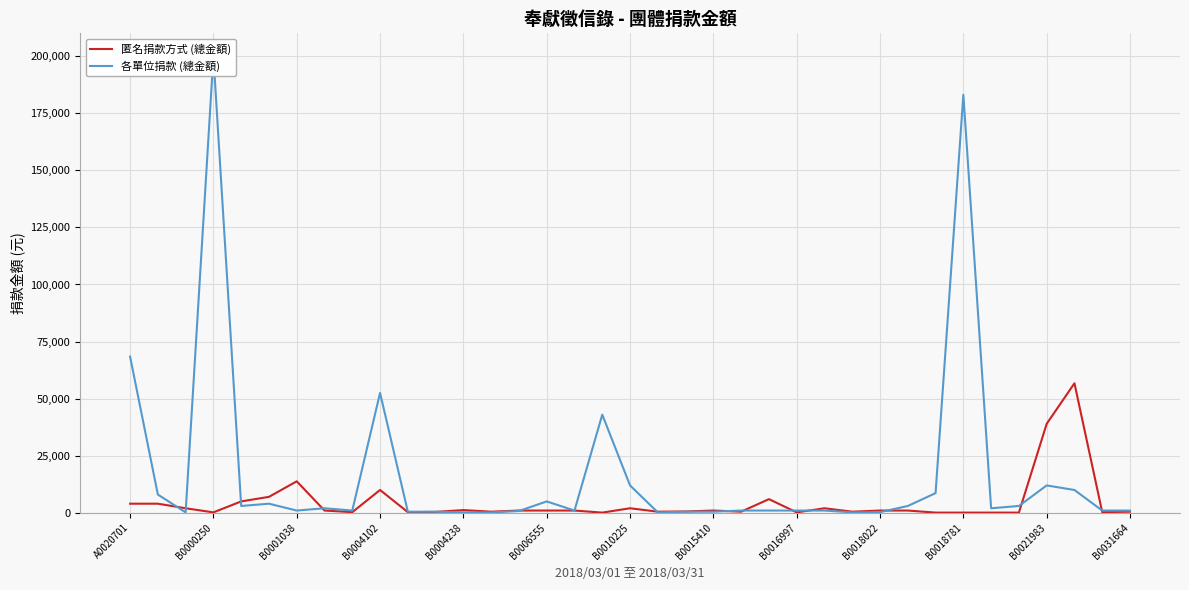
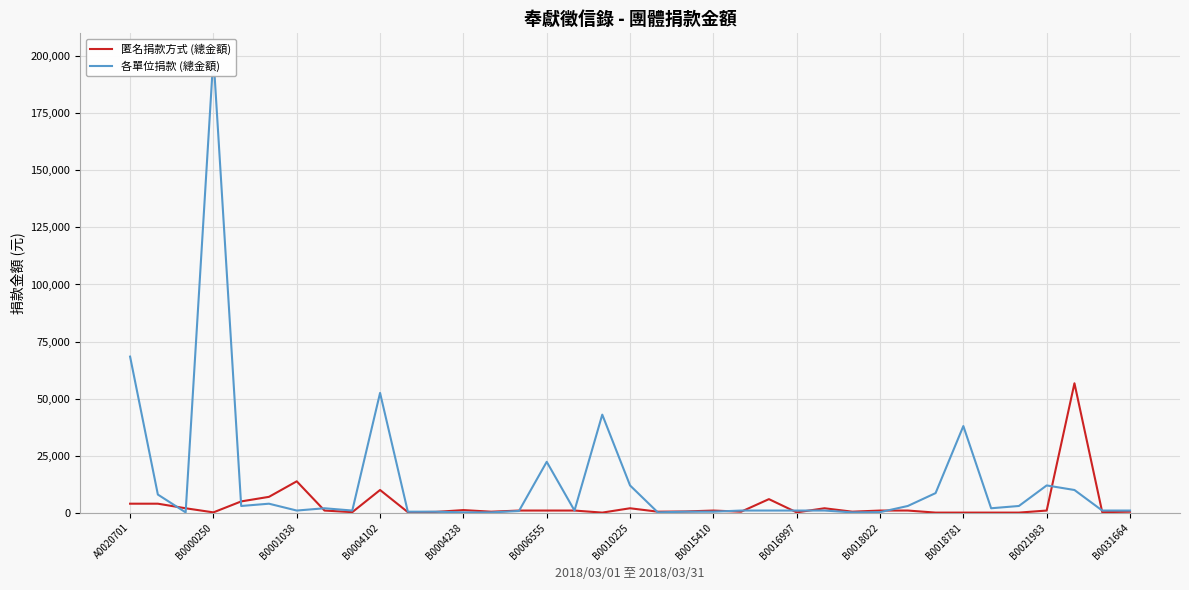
各單位捐款 (總金額), B0006555: 5,000 -> 22,000
各單位捐款 (總金額), B0018781: 183,000 -> 38,000
匿名捐款方式 (總金額), B0021983: 39,000 -> 1,000
